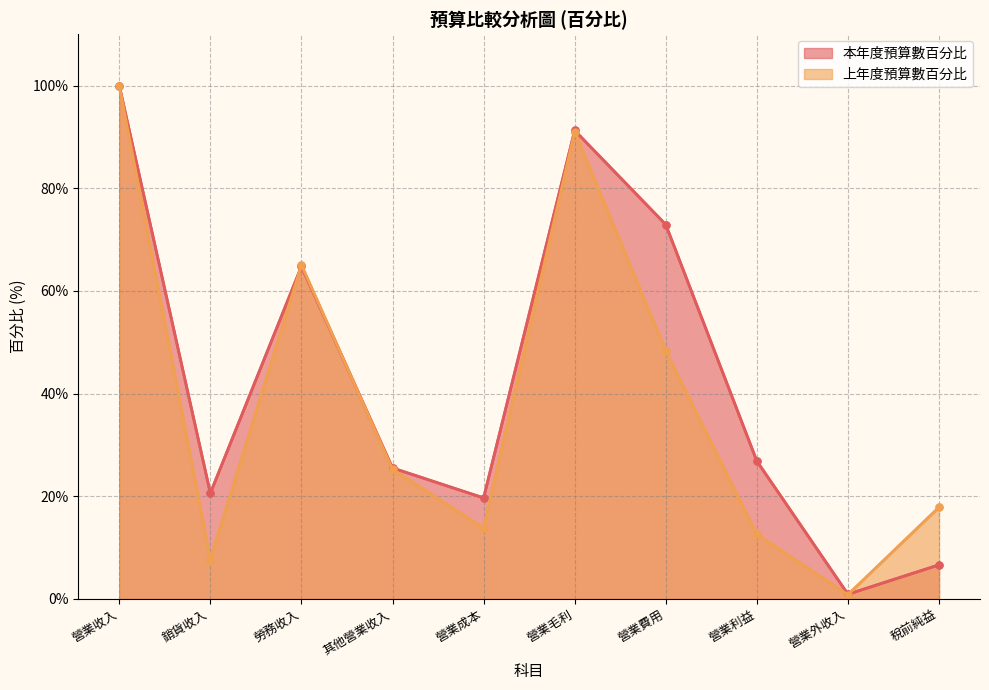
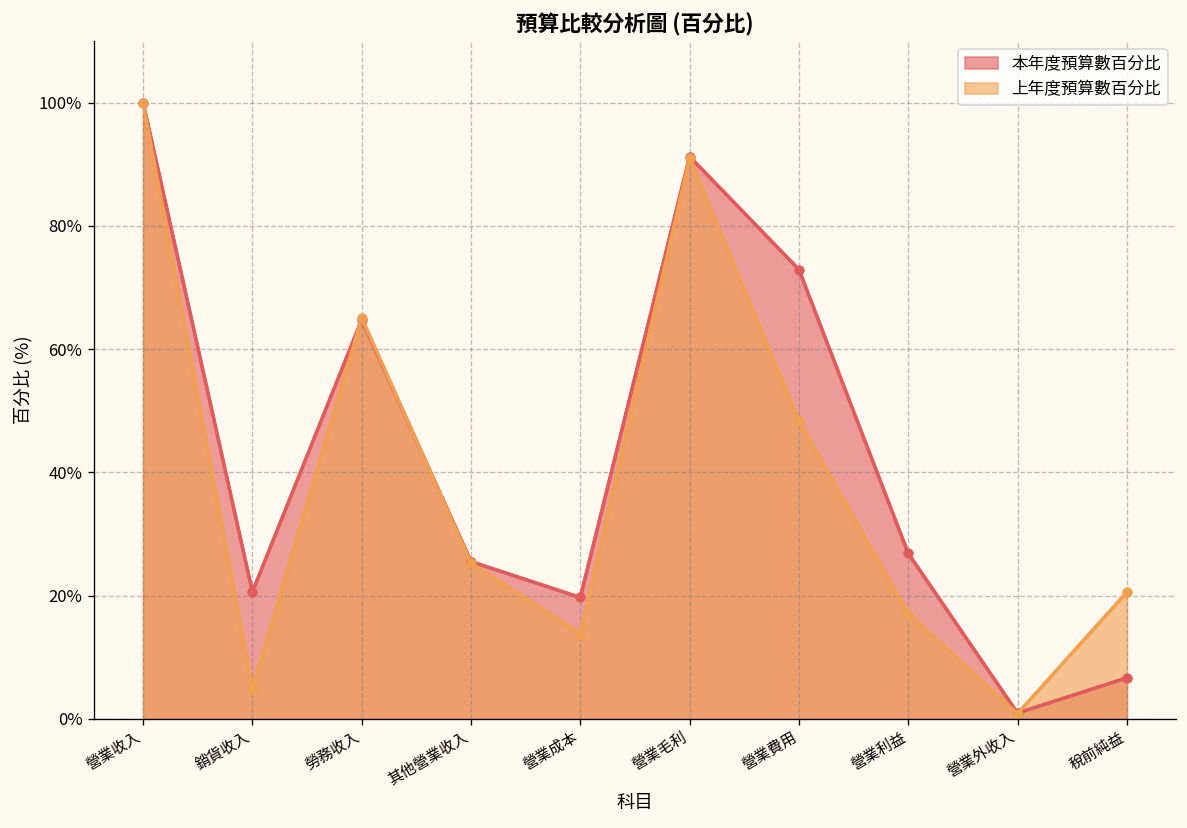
上年度預算數百分比, 銷貨收入: 8% -> 5%
上年度預算數百分比, 營業利益: 13% -> 17%
上年度預算數百分比, 稅前純益: 18% -> 21%
